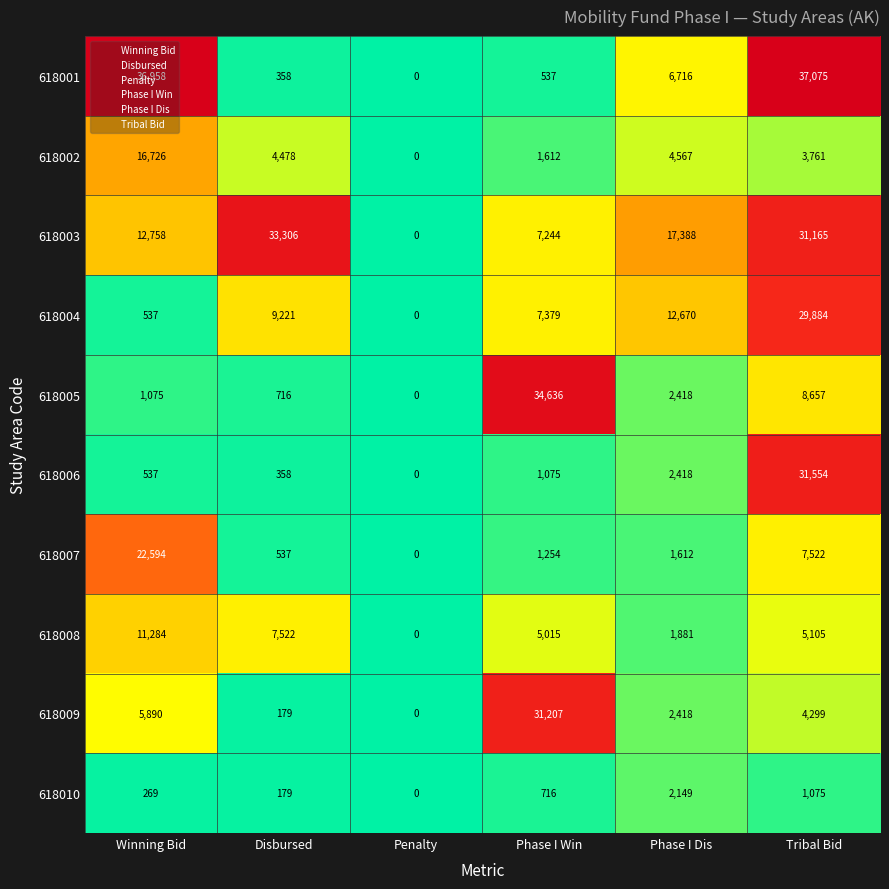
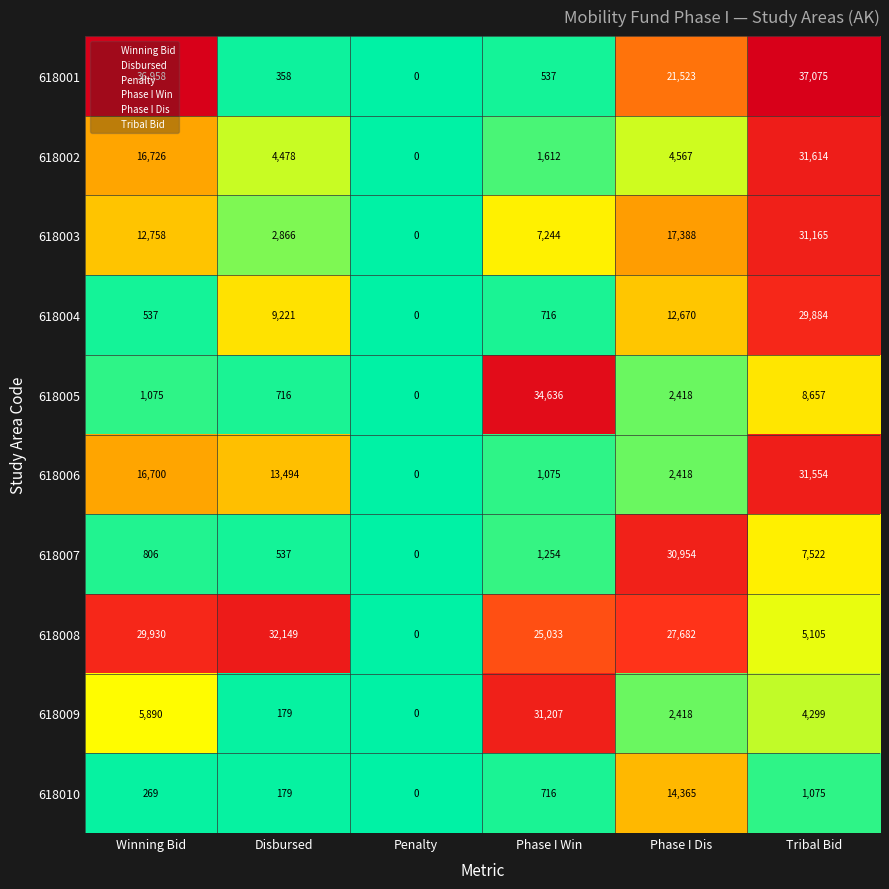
618001, Phase I Dis: 6,716 -> 21,523
618002, Tribal Bid: 3,761 -> 31,614
618003, Disbursed: 33,306 -> 2,866
618004, Phase I Win: 7,379 -> 716
618006, Winning Bid: 537 -> 16,700
618006, Disbursed: 358 -> 13,494
618007, Winning Bid: 22,594 -> 806
618007, Phase I Dis: 1,612 -> 30,954
618008, Winning Bid: 11,284 -> 29,930
618008, Disbursed: 7,522 -> 32,149
618008, Phase I Win: 5,015 -> 25,033
618008, Phase I Dis: 1,881 -> 27,682
618010, Phase I Dis: 2,149 -> 14,365
